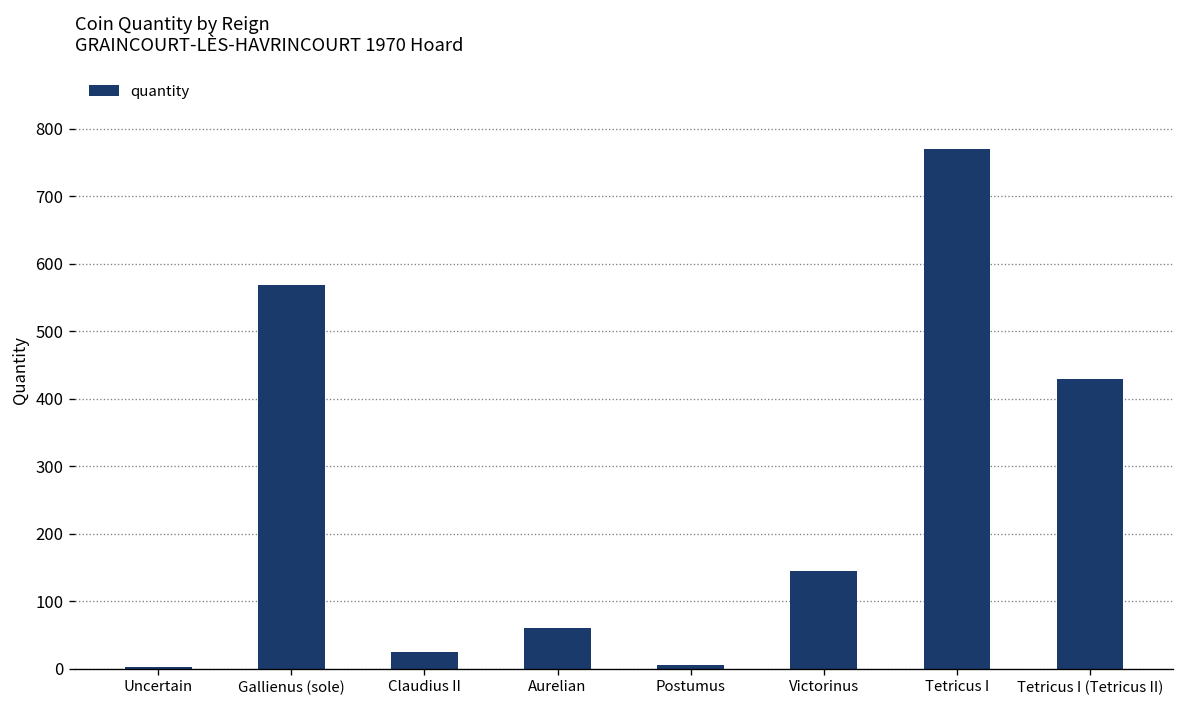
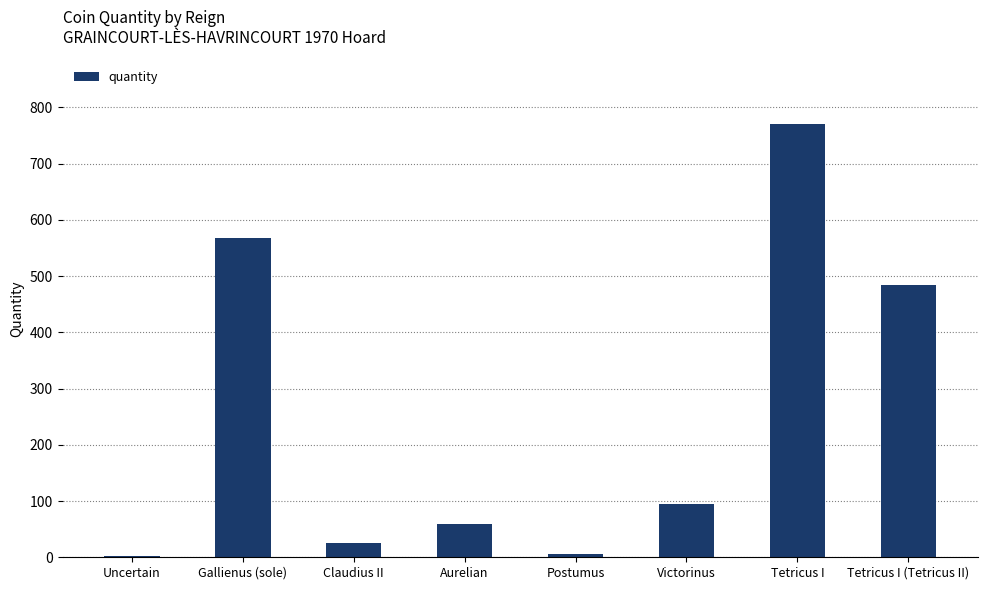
Victorinus: 150 -> 100
Tetricus I (Tetricus II): 430 -> 490
